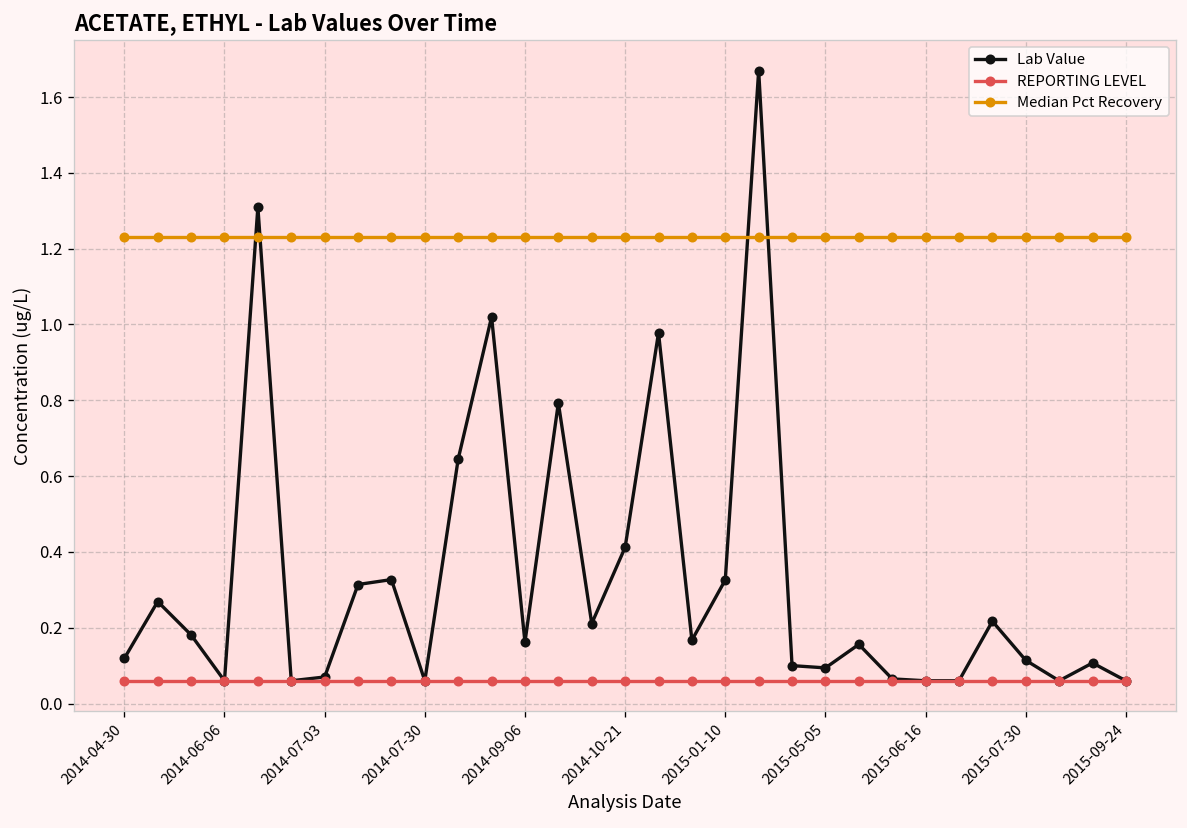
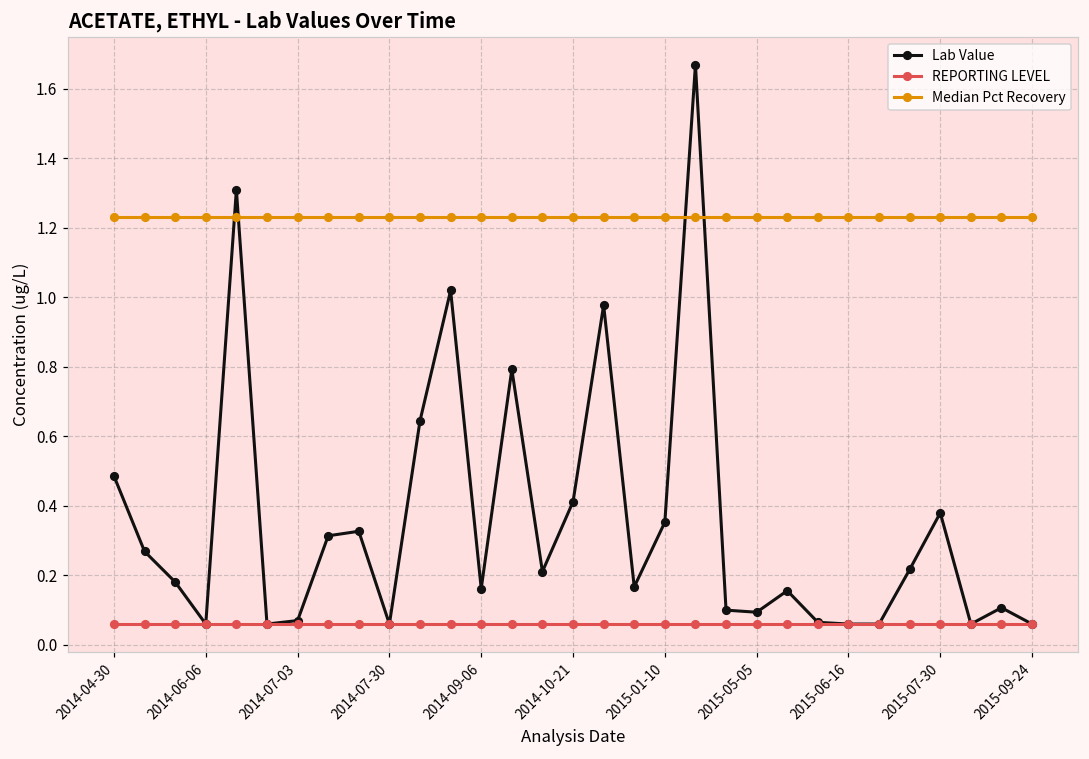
Lab Value, 2014-04-30: 0.12 -> 0.49
Lab Value, 2015-01-10: 0.33 -> 0.35
Lab Value, 2015-07-30: 0.11 -> 0.38
